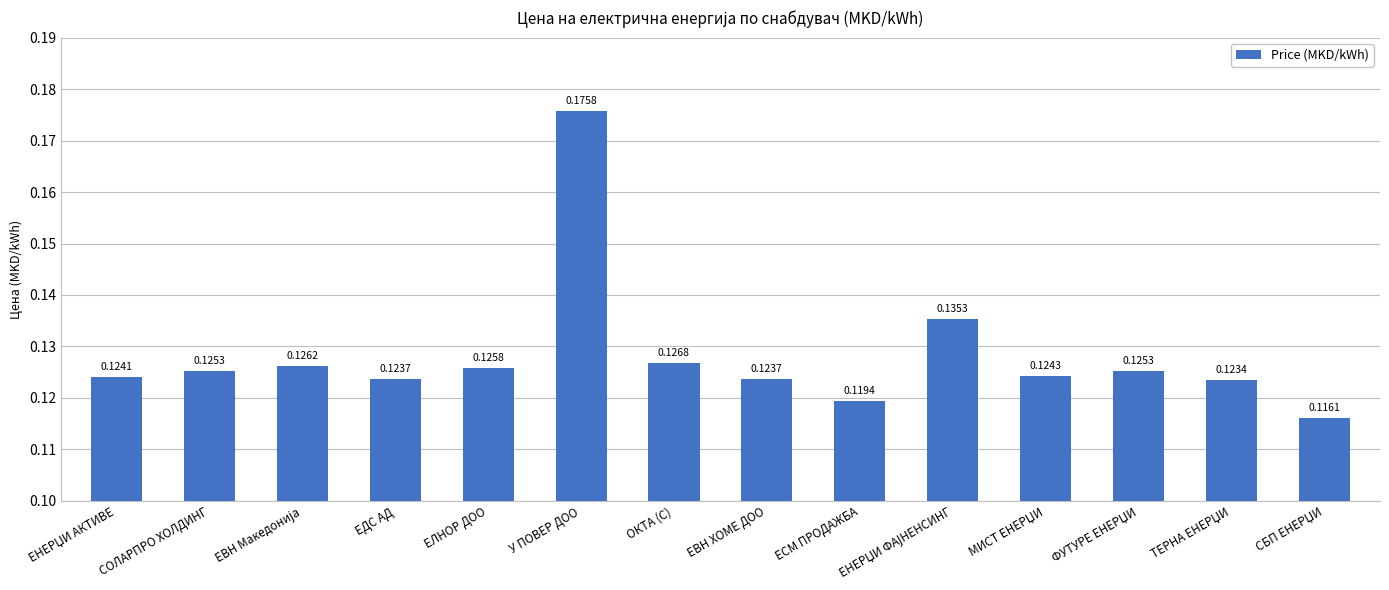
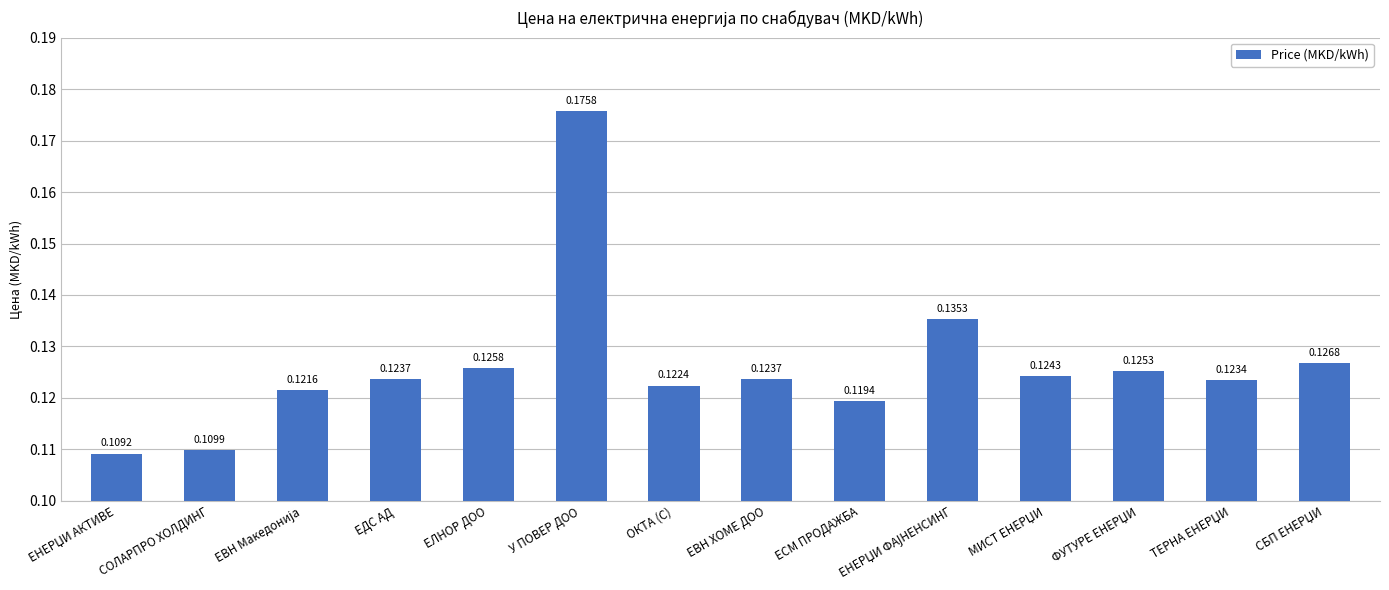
ЕНЕРЏИ АКТИВЕ: 0.1241 -> 0.1092
СОЛАРПРО ХОЛДИНГ: 0.1253 -> 0.1099
ЕВН Македонија: 0.1262 -> 0.1216
ОКТА (С): 0.1268 -> 0.1224
СБП ЕНЕРЏИ: 0.1161 -> 0.1268
